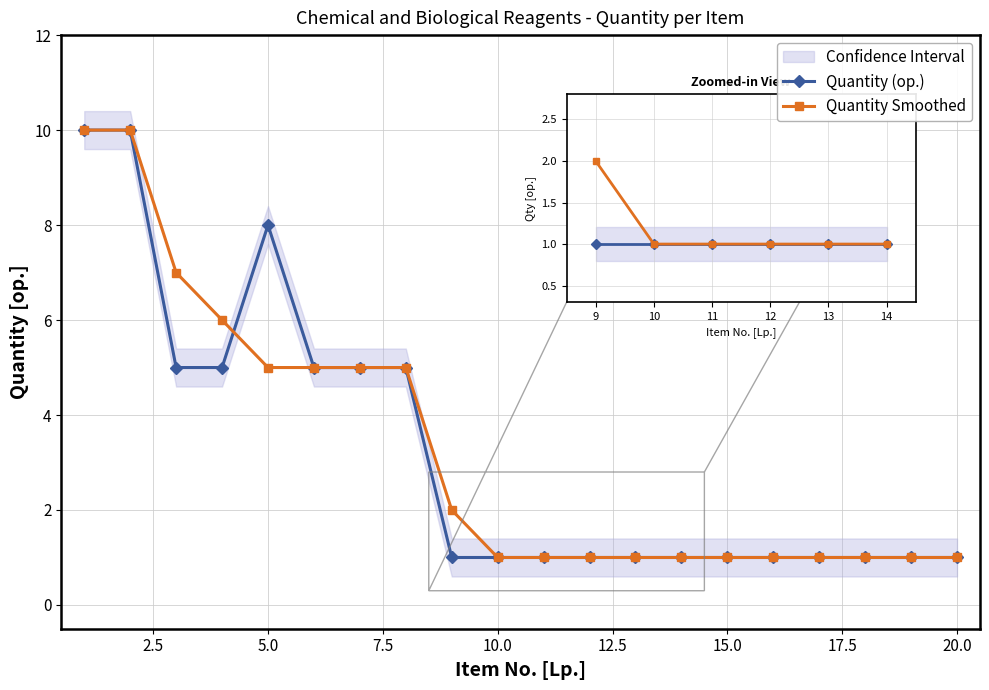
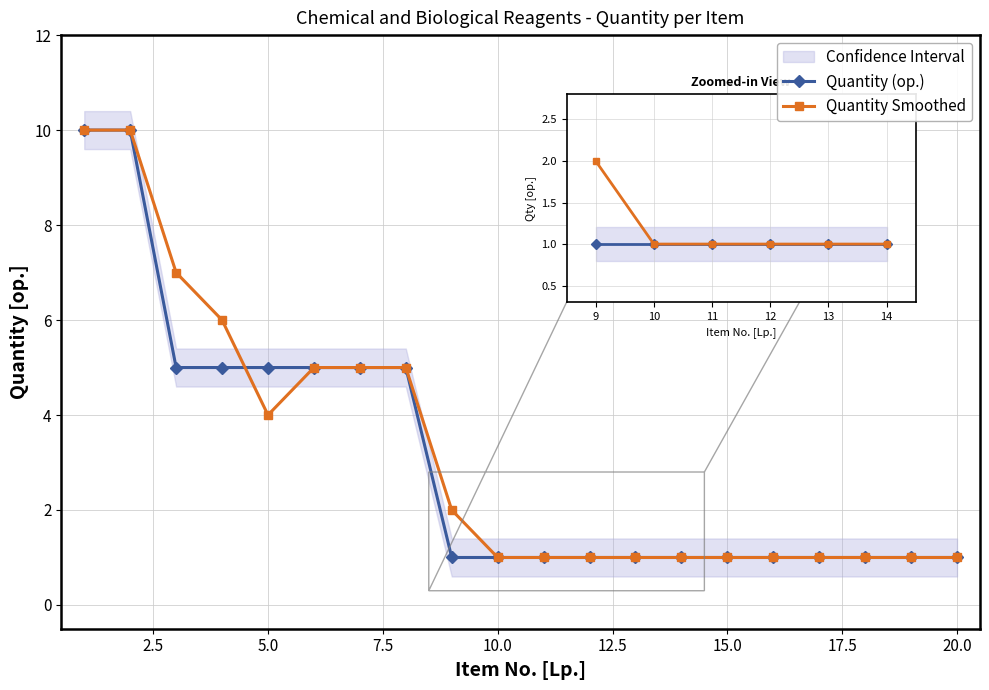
Quantity (op.), 5.0: 8 -> 5
Quantity Smoothed, 5.0: 5 -> 4
